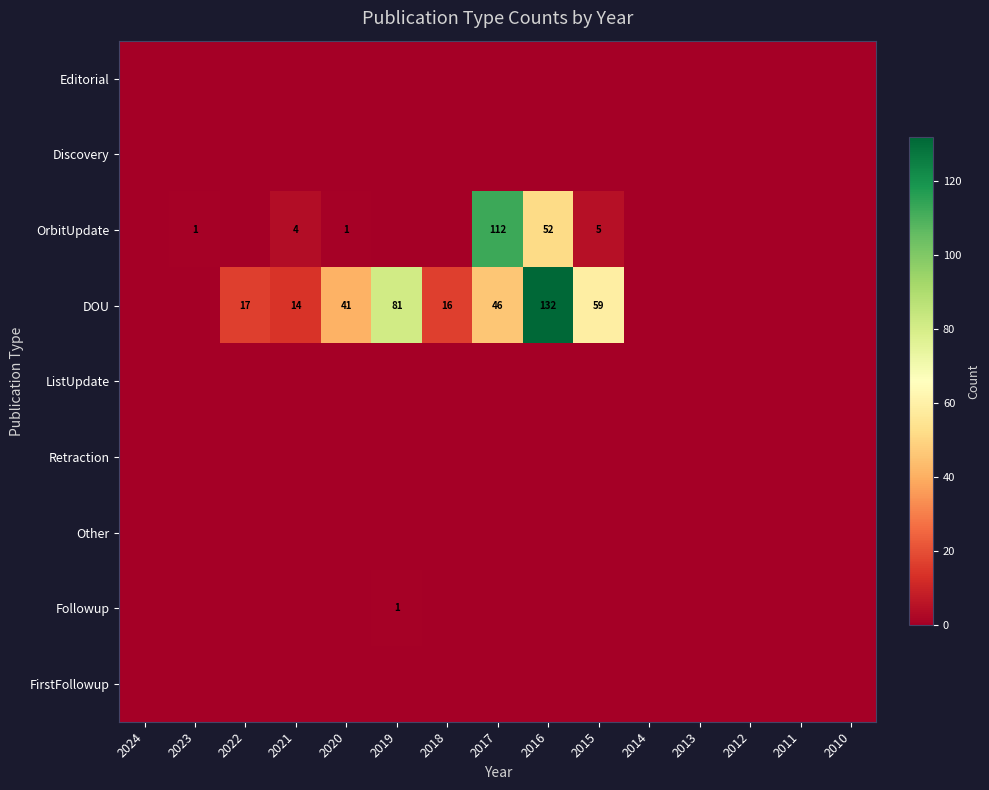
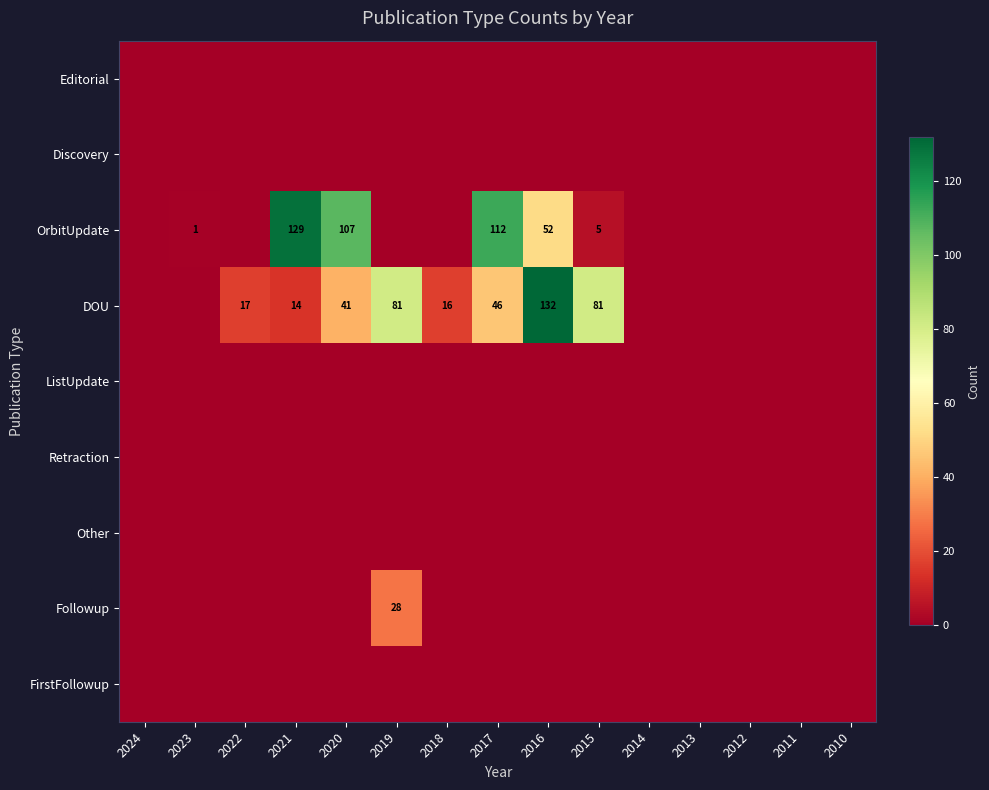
OrbitUpdate, 2021: 4 -> 129
OrbitUpdate, 2020: 1 -> 107
DOU, 2015: 59 -> 81
Followup, 2019: 1 -> 28
